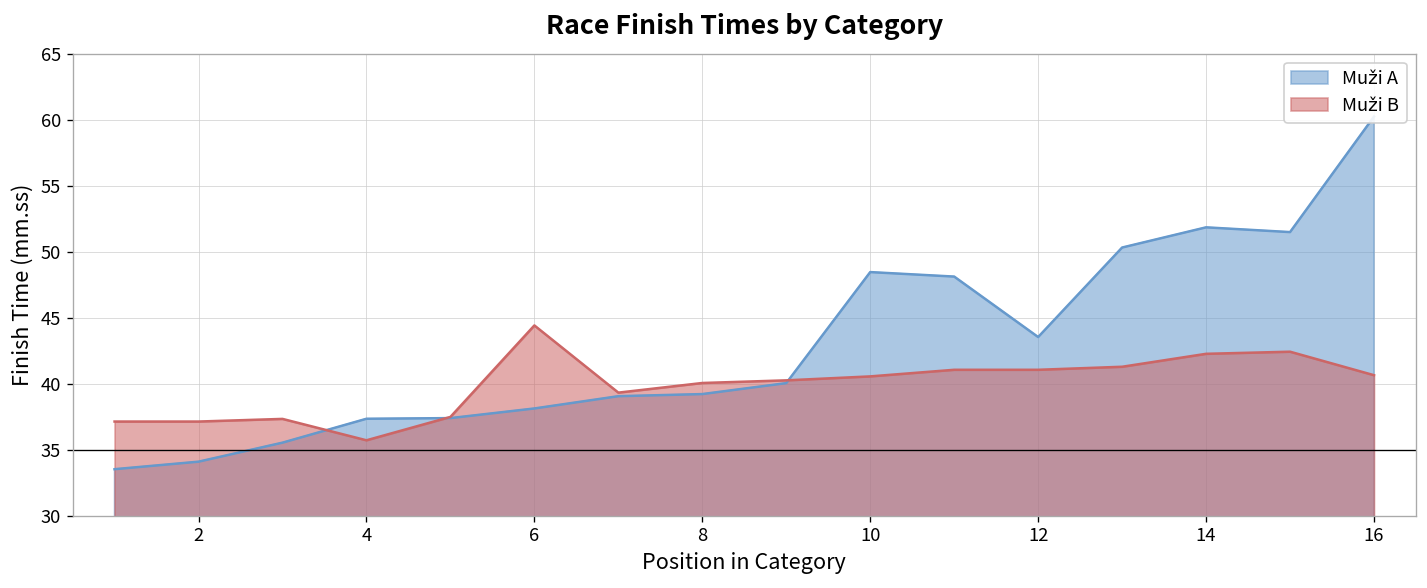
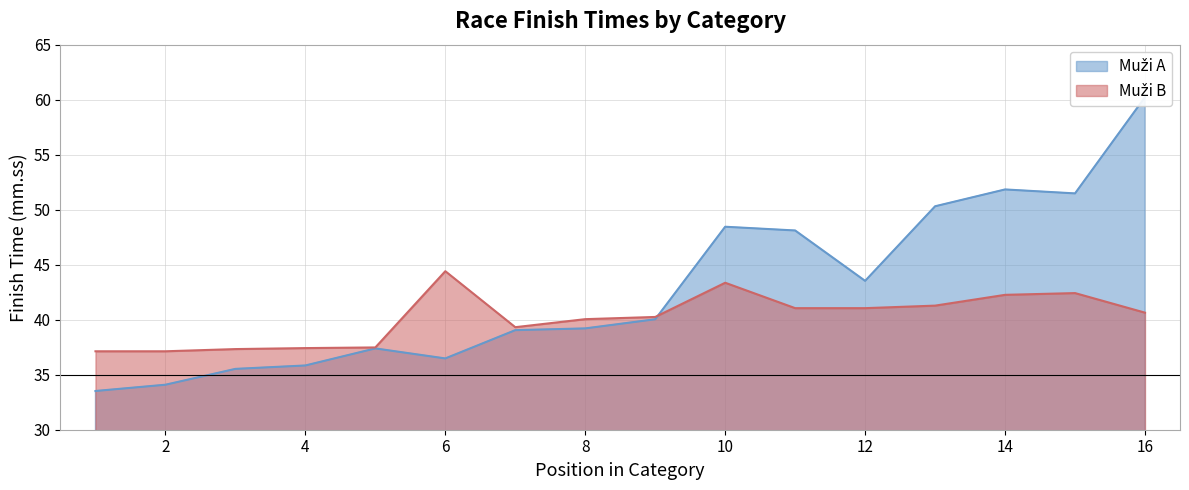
Muži A, 4: 37.3 -> 35.8
Muži B, 4: 35.7 -> 37.4
Muži A, 6: 38.1 -> 36.5
Muži B, 10: 40.6 -> 43.4
